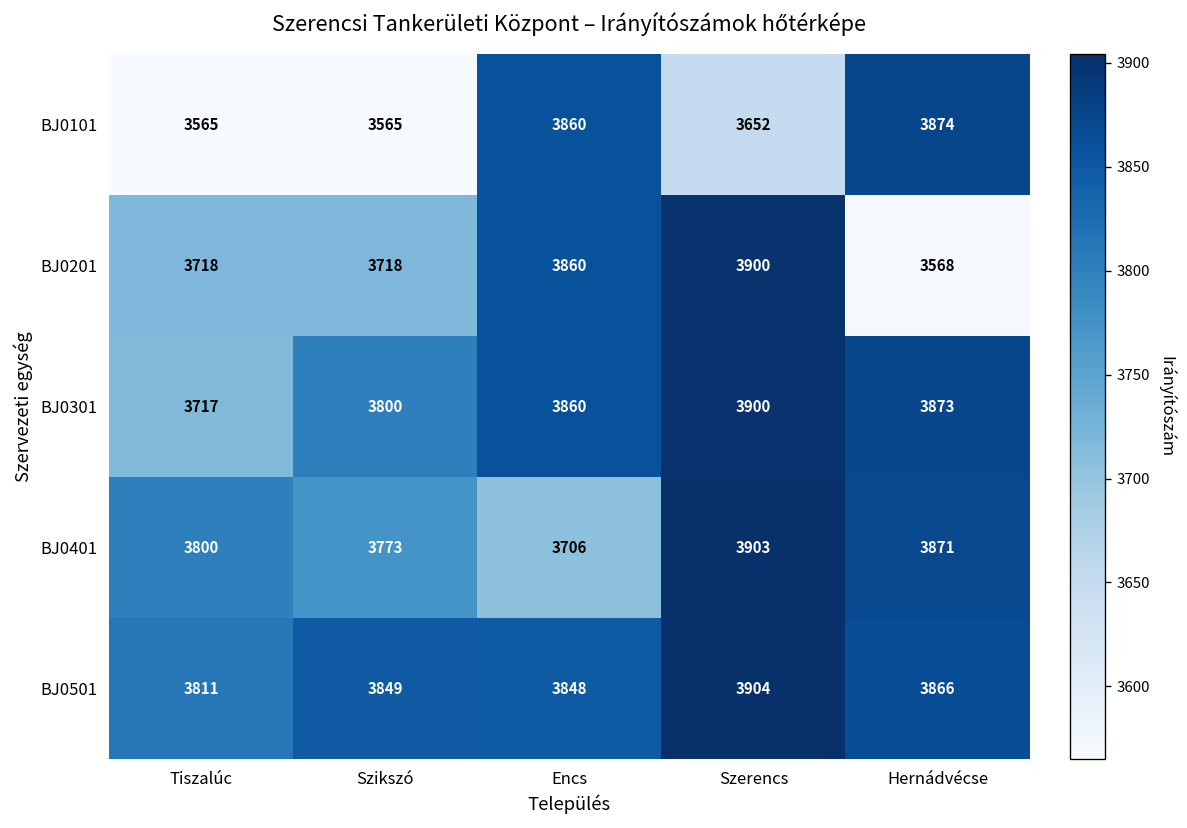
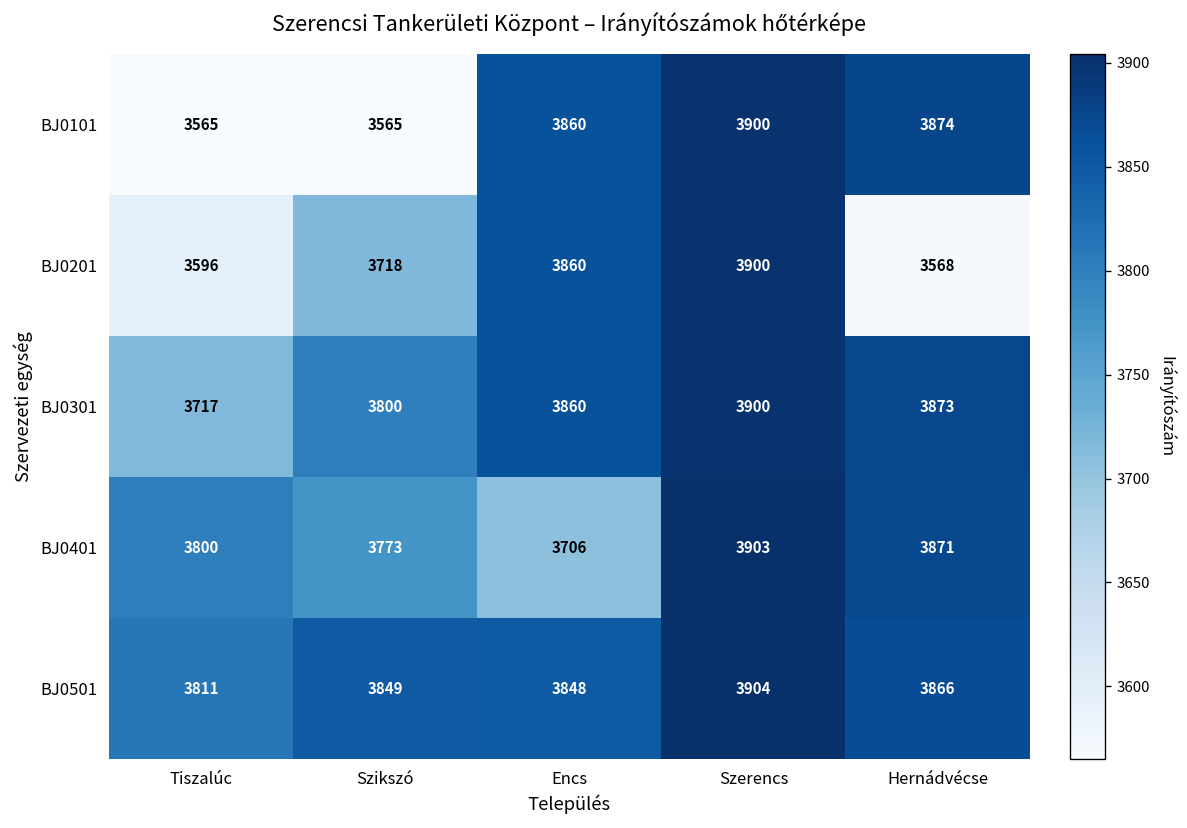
BJ0101, Szerencs: 3652 -> 3900
BJ0201, Tiszalúc: 3718 -> 3596
